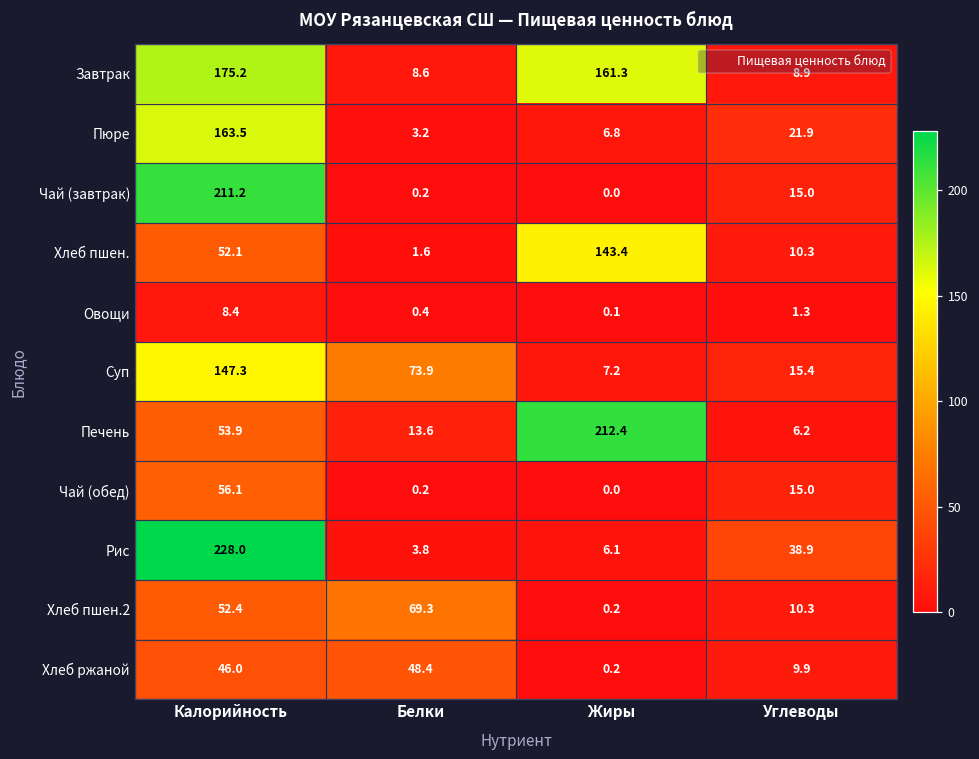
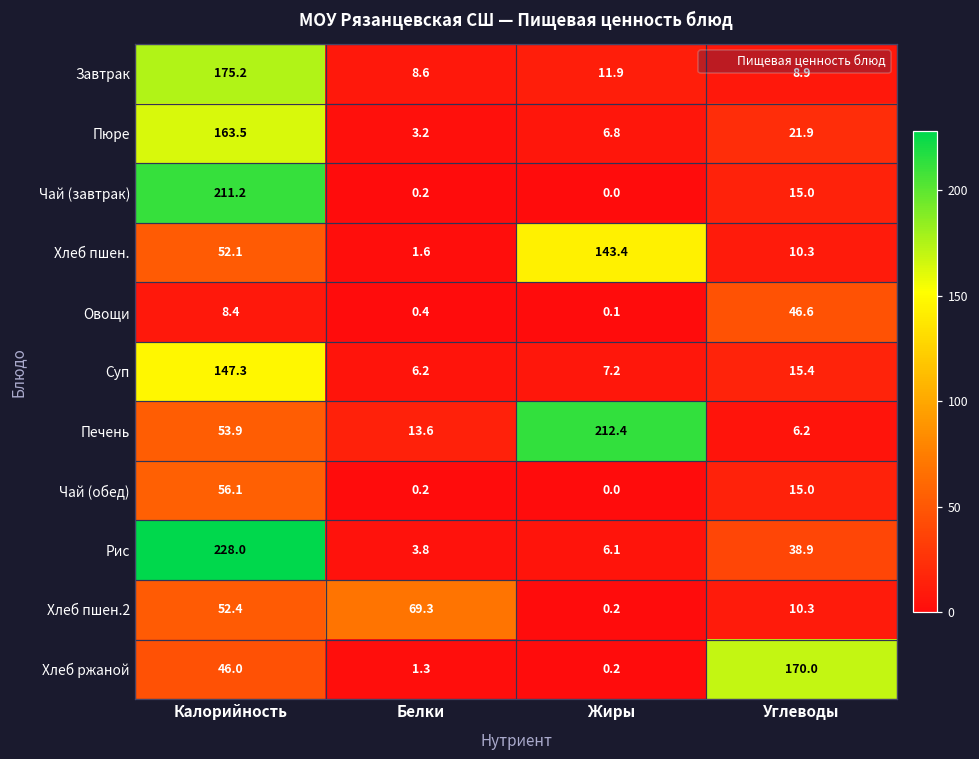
Завтрак, Жиры: 161.3 -> 11.9
Овощи, Углеводы: 1.3 -> 46.6
Суп, Белки: 73.9 -> 6.2
Хлеб ржаной, Белки: 48.4 -> 1.3
Хлеб ржаной, Углеводы: 9.9 -> 170.0
